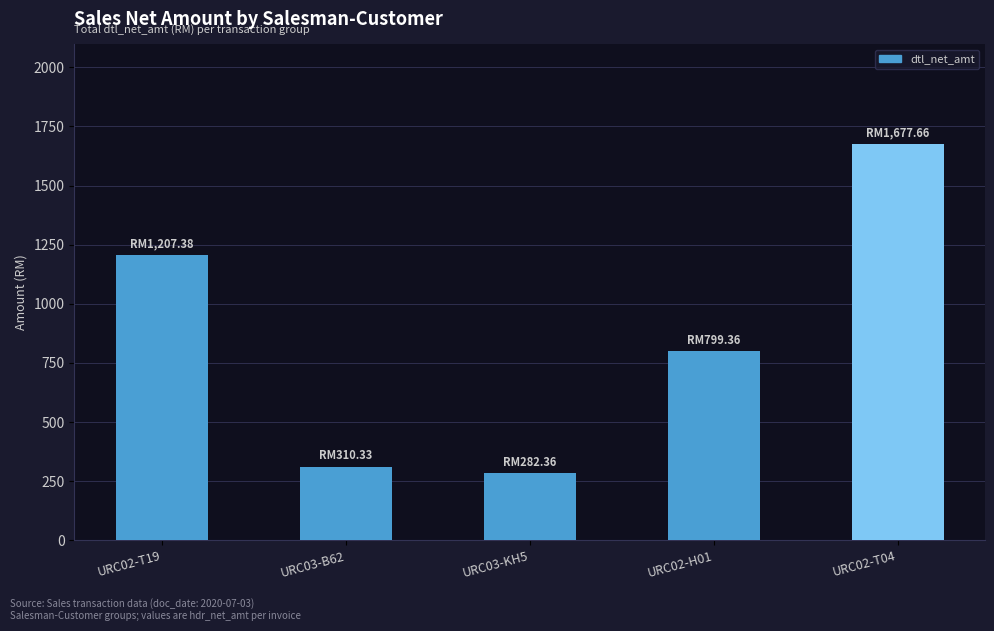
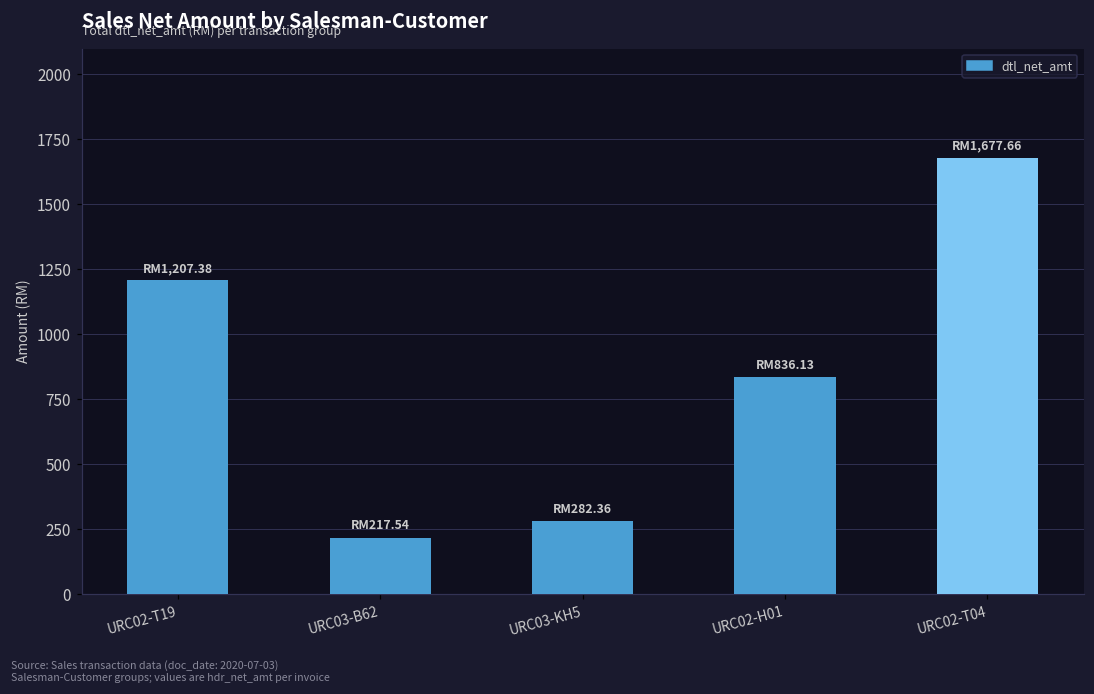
URC03-B62: 310.33 -> 217.54
URC02-H01: 799.36 -> 836.13
